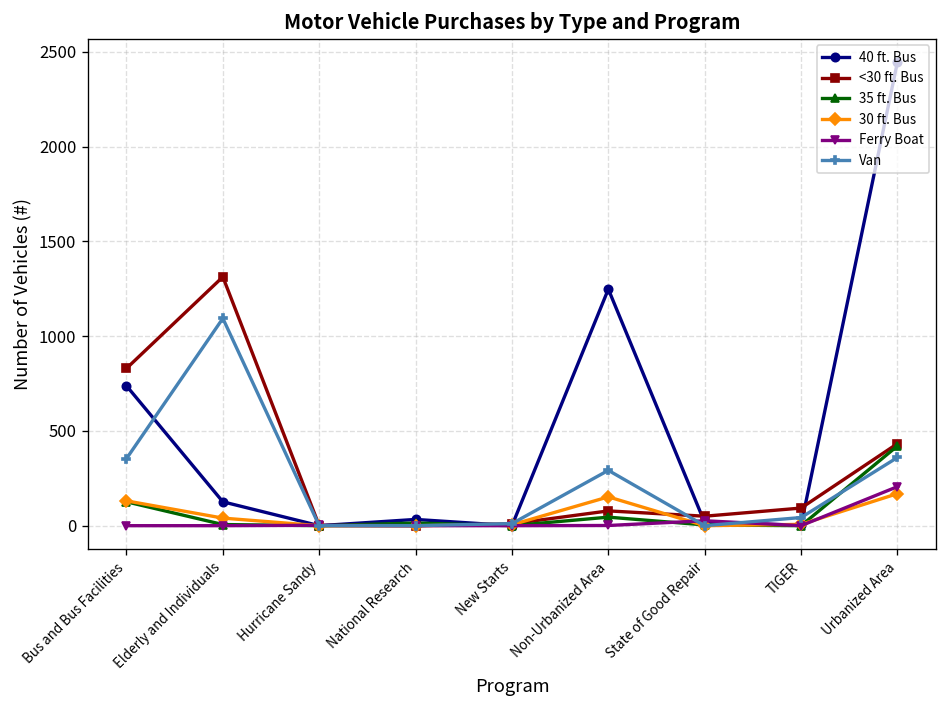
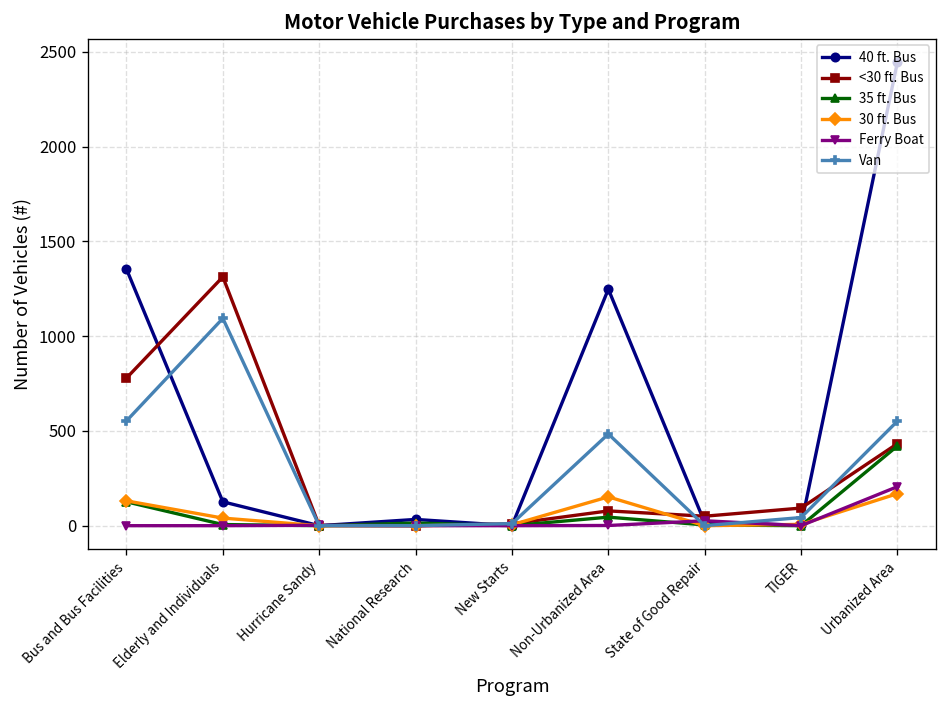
40 ft. Bus, Bus and Bus Facilities: 740 -> 1350
<30 ft. Bus, Bus and Bus Facilities: 830 -> 780
Van, Bus and Bus Facilities: 350 -> 550
Van, Non-Urbanized Area: 290 -> 480
Van, Urbanized Area: 360 -> 550
